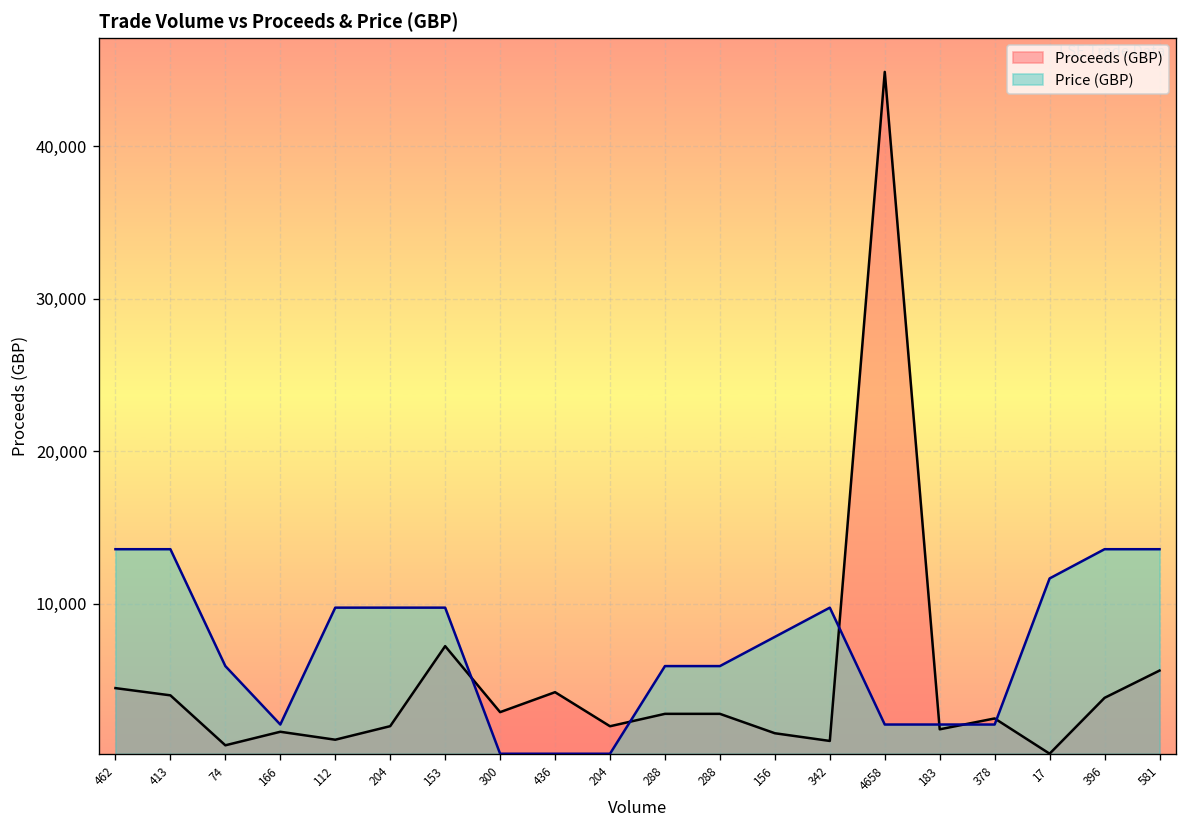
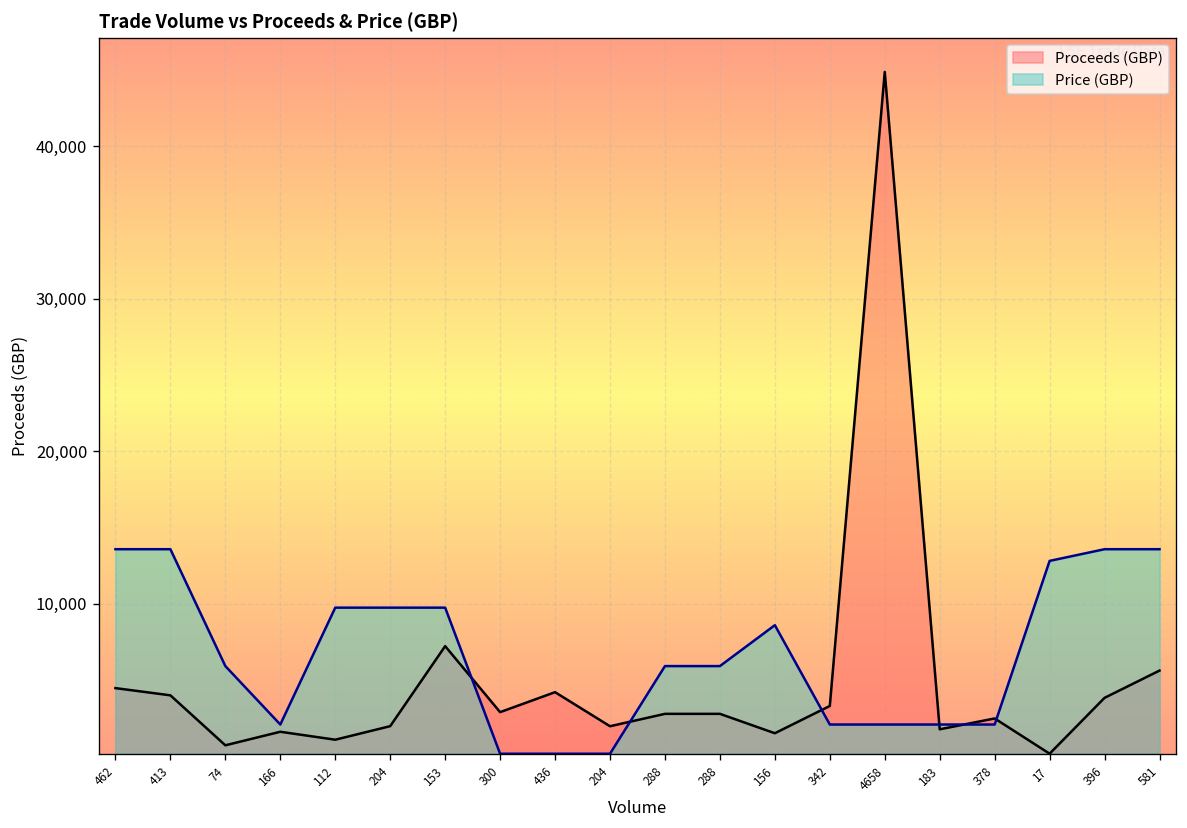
Price (GBP), 156: 7,800 -> 8,600
Proceeds (GBP), 342: 1,000 -> 3,300
Price (GBP), 342: 9,700 -> 2,100
Price (GBP), 17: 11,700 -> 12,800
